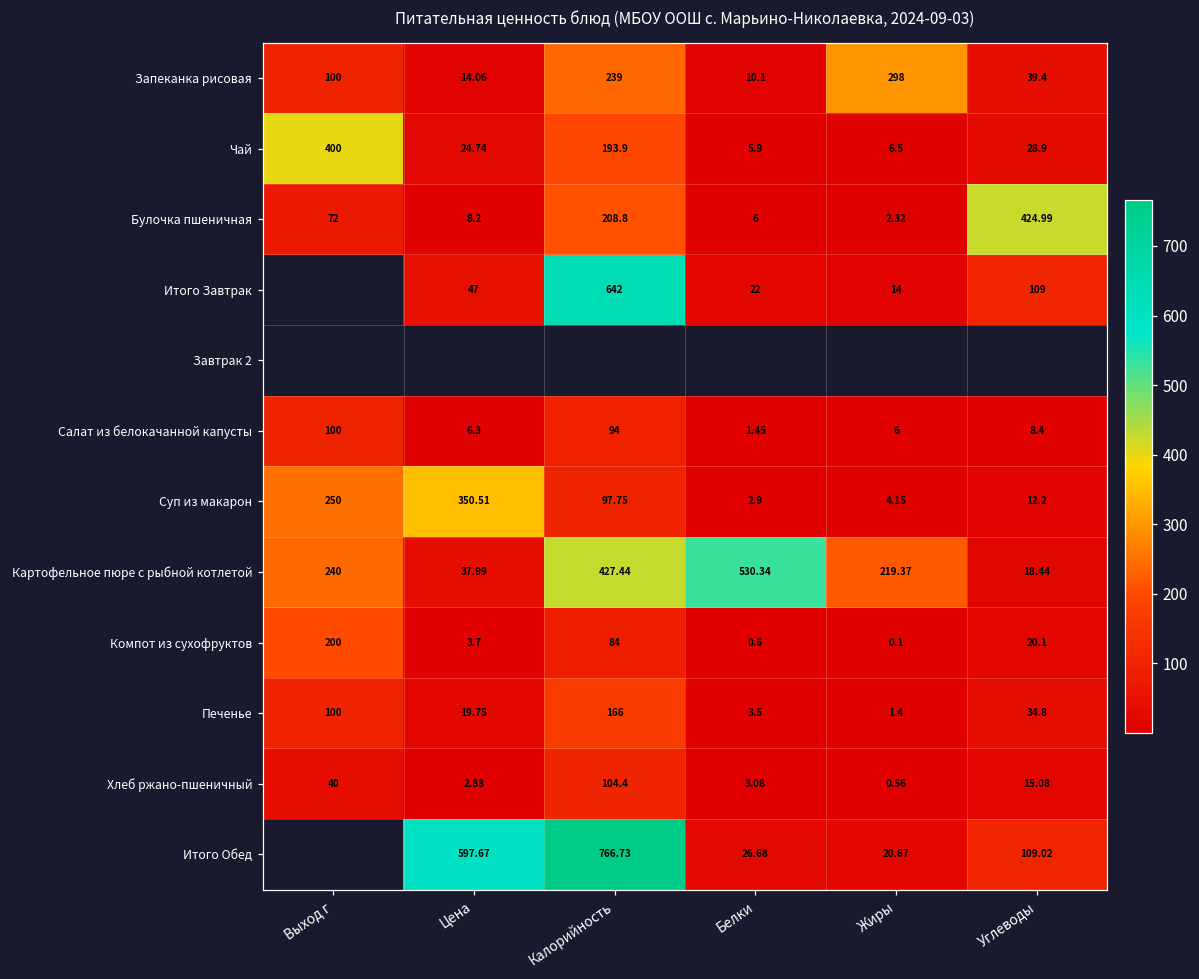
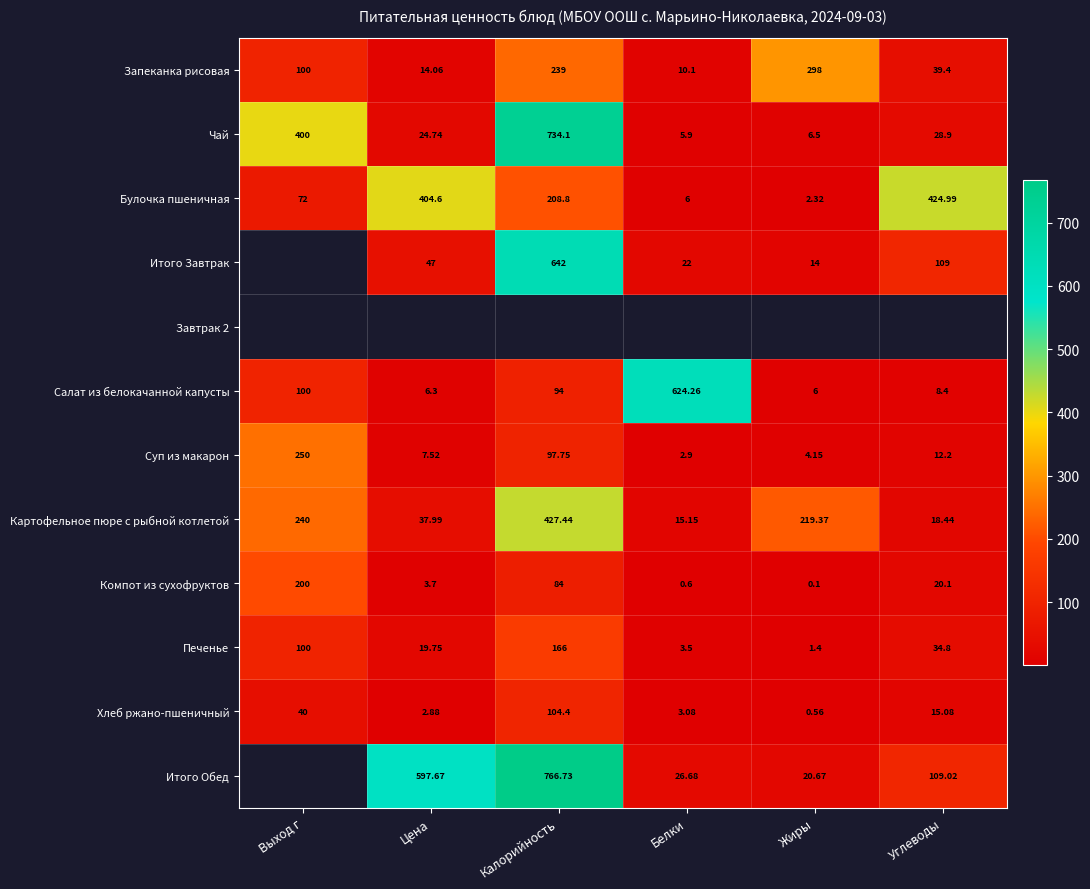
Чай, Калорийность: 193.9 -> 734.1
Булочка пшеничная, Цена: 8.2 -> 404.6
Салат из белокачанной капусты, Белки: 1.45 -> 624.26
Суп из макарон, Цена: 350.51 -> 7.52
Картофельное пюре с рыбной котлетой, Белки: 530.34 -> 15.15
